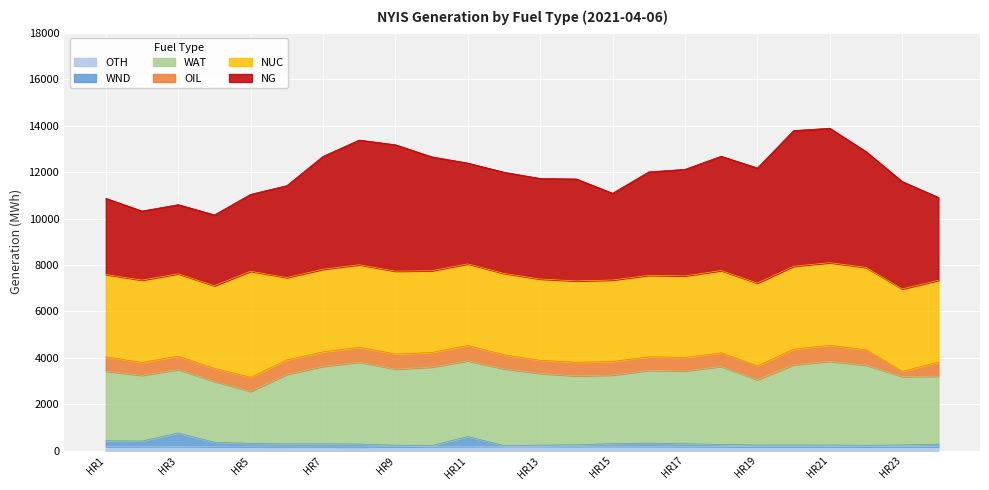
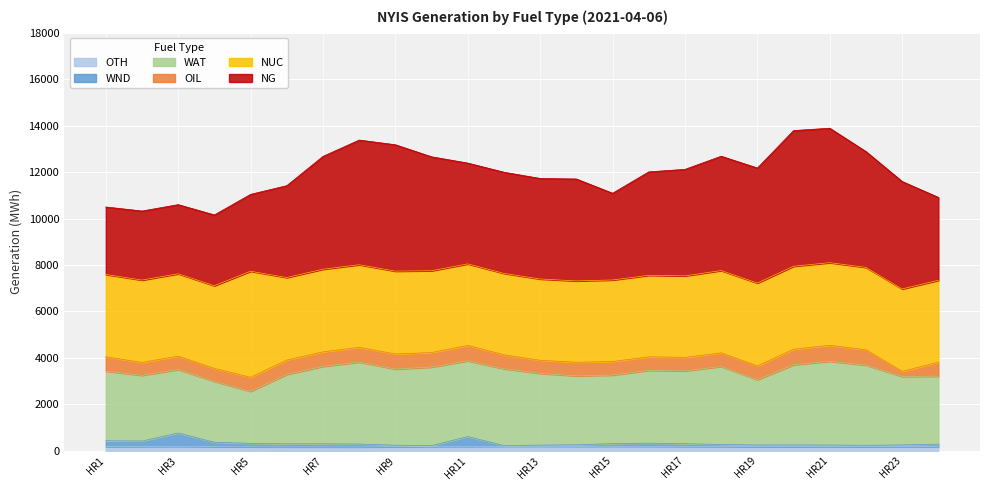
NG, HR1: 3300 -> 2900
